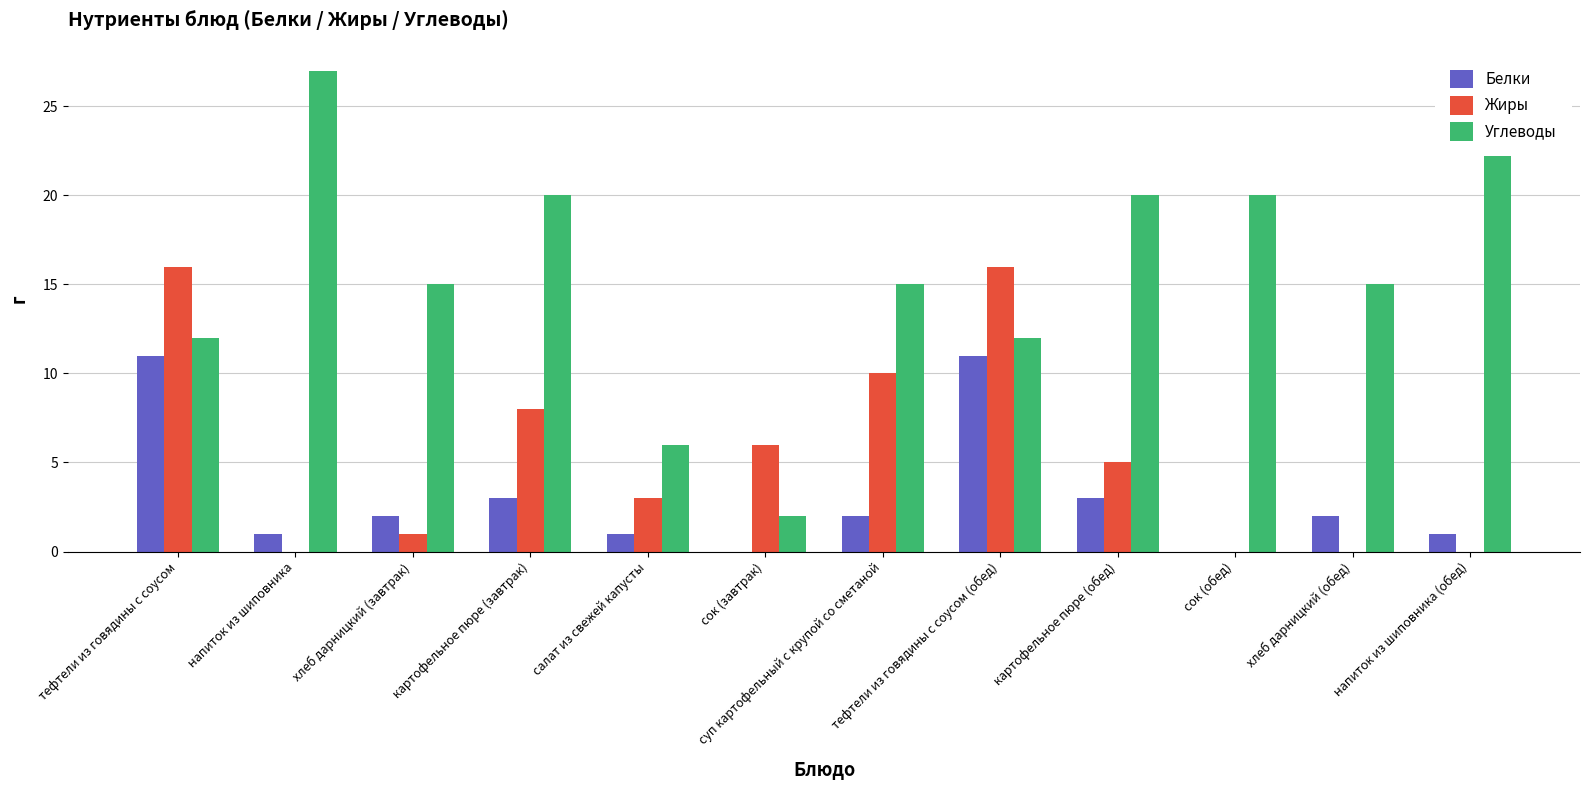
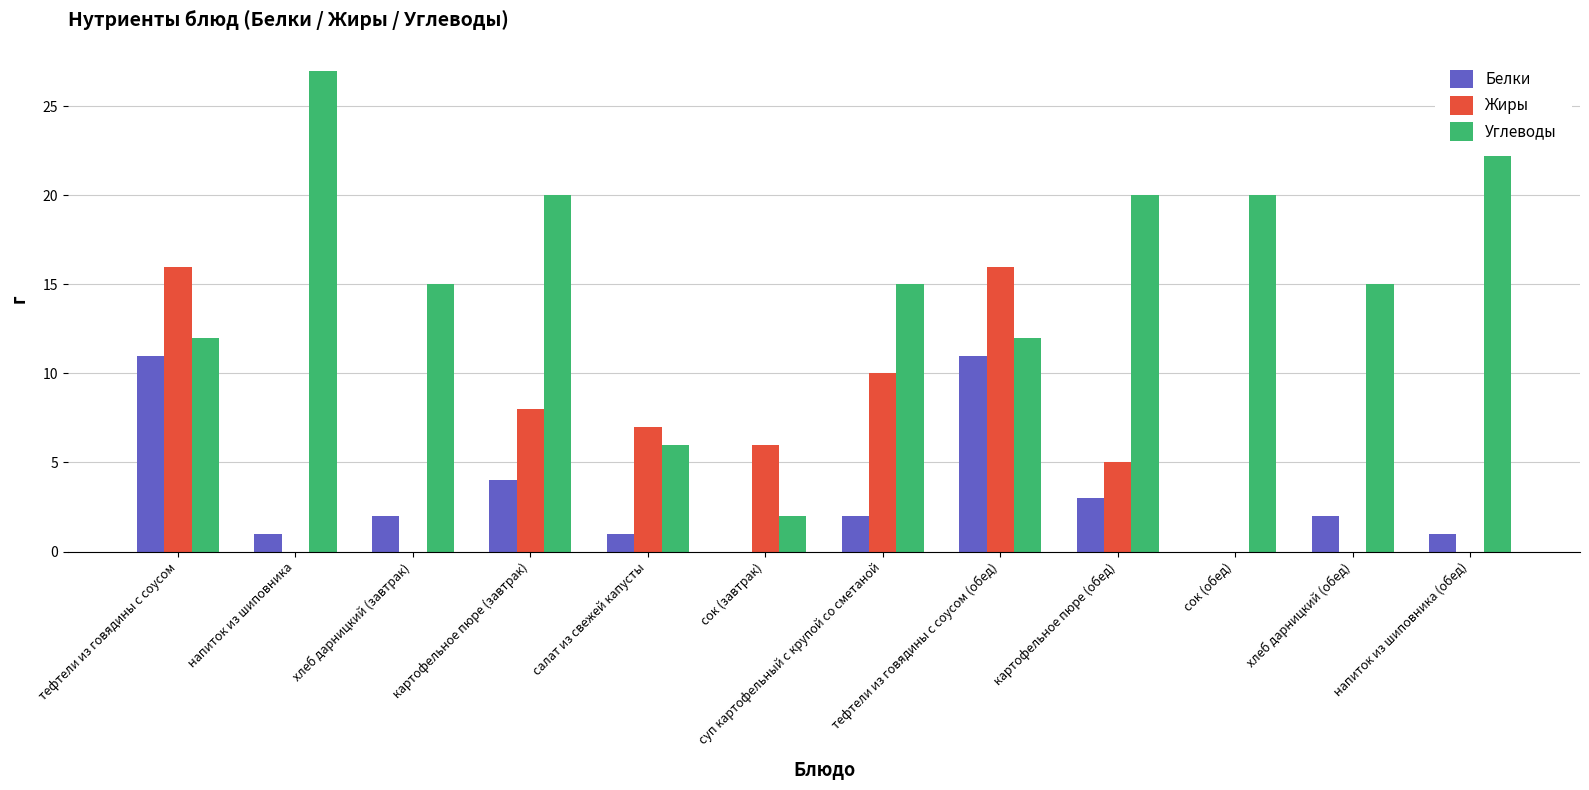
Жиры, хлеб дарницкий (завтрак): 1 -> 0
Белки, картофельное пюре (завтрак): 3 -> 4
Жиры, салат из свежей капусты: 3 -> 7
